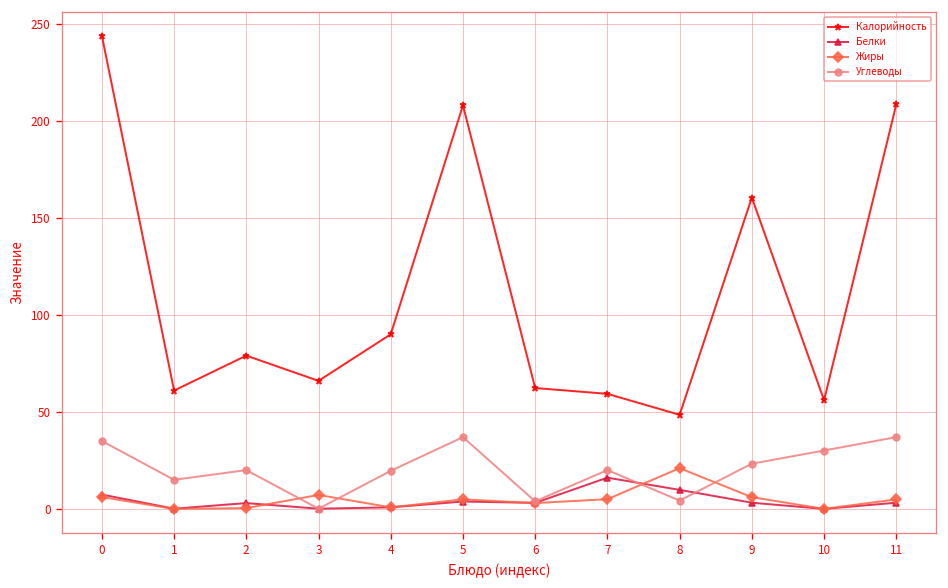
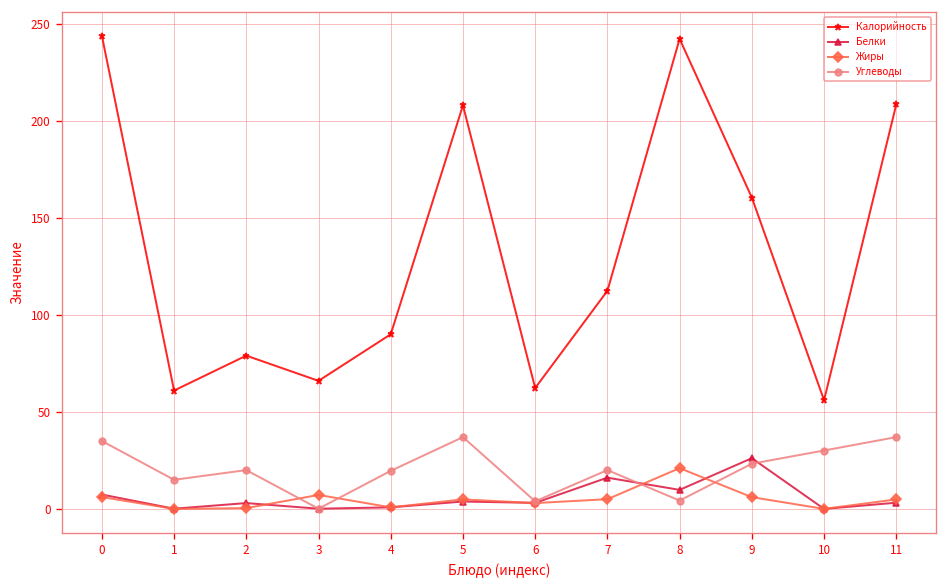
Калорийность, 7: 59 -> 112
Калорийность, 8: 49 -> 242
Белки, 9: 3 -> 26
